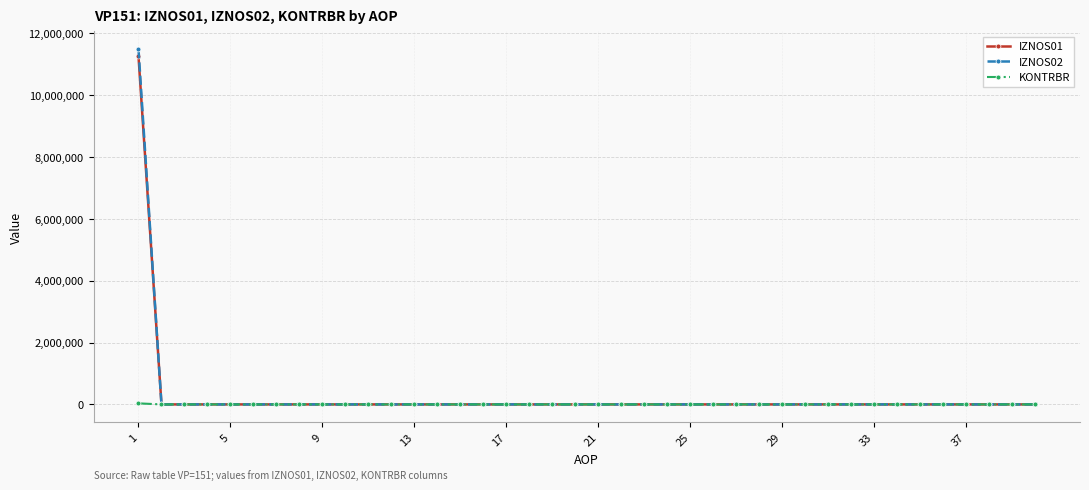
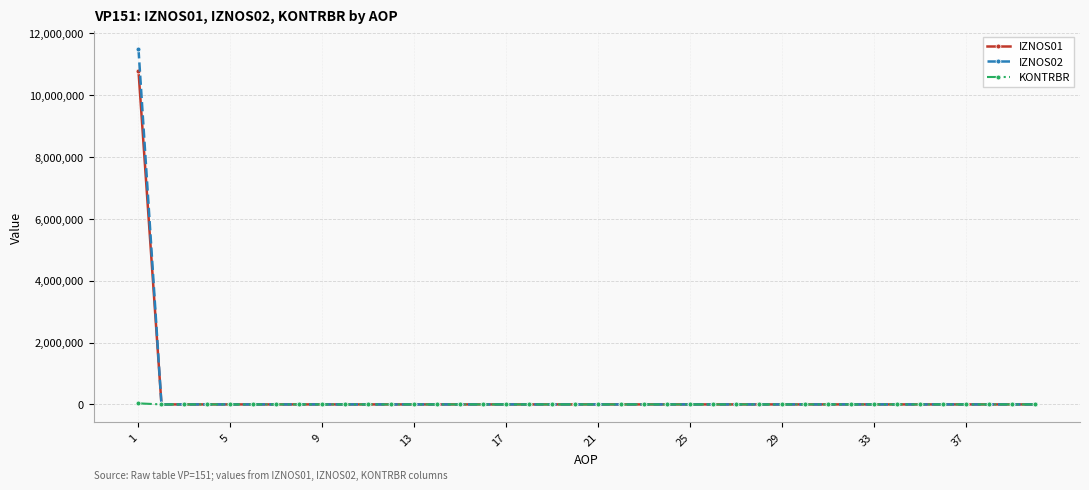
IZNOS01, 1: 11,300,000 -> 10,800,000
